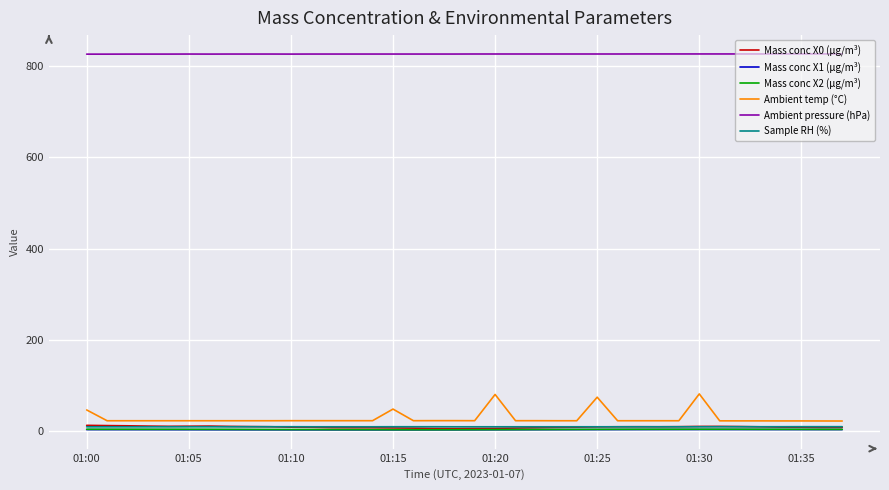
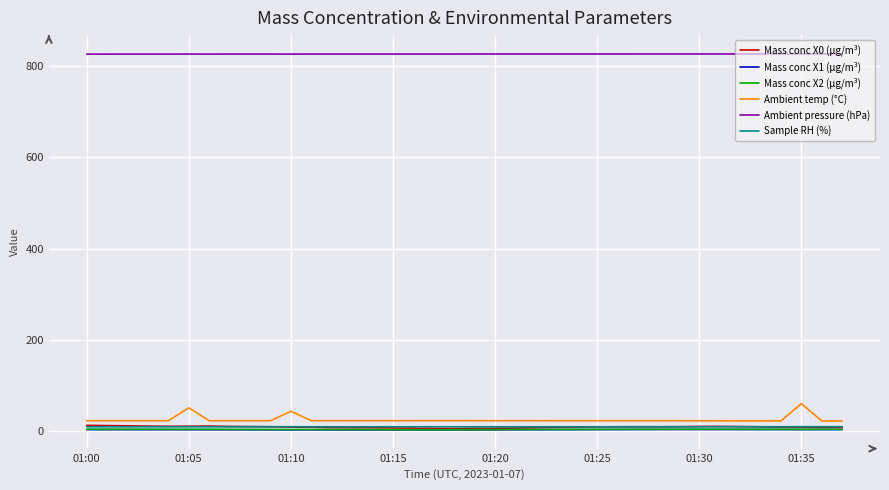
Ambient temp (°C), 01:00: 50 -> 20
Ambient temp (°C), 01:05: 20 -> 50
Ambient temp (°C), 01:10: 20 -> 40
Ambient temp (°C), 01:15: 50 -> 20
Ambient temp (°C), 01:20: 80 -> 20
Ambient temp (°C), 01:25: 70 -> 20
Ambient temp (°C), 01:30: 80 -> 20
Ambient temp (°C), 01:35: 20 -> 60
